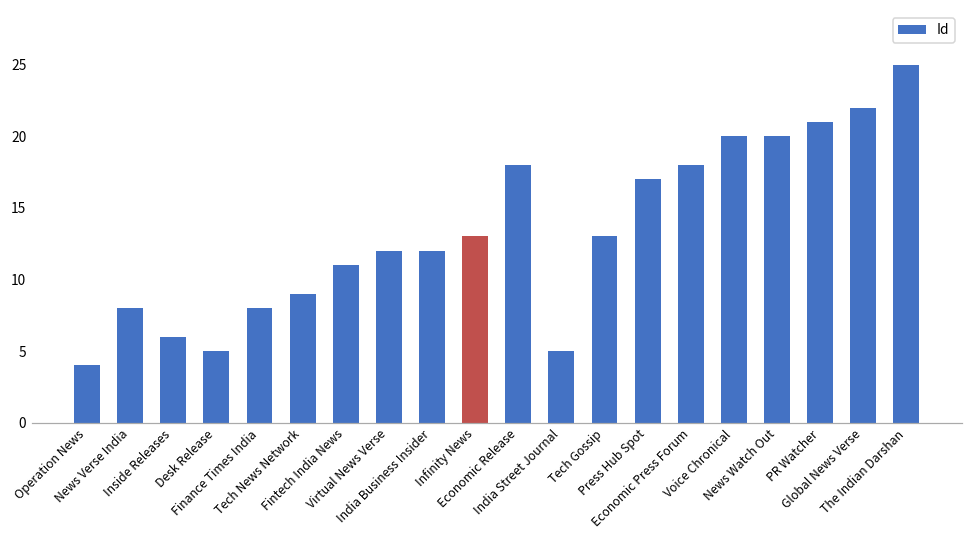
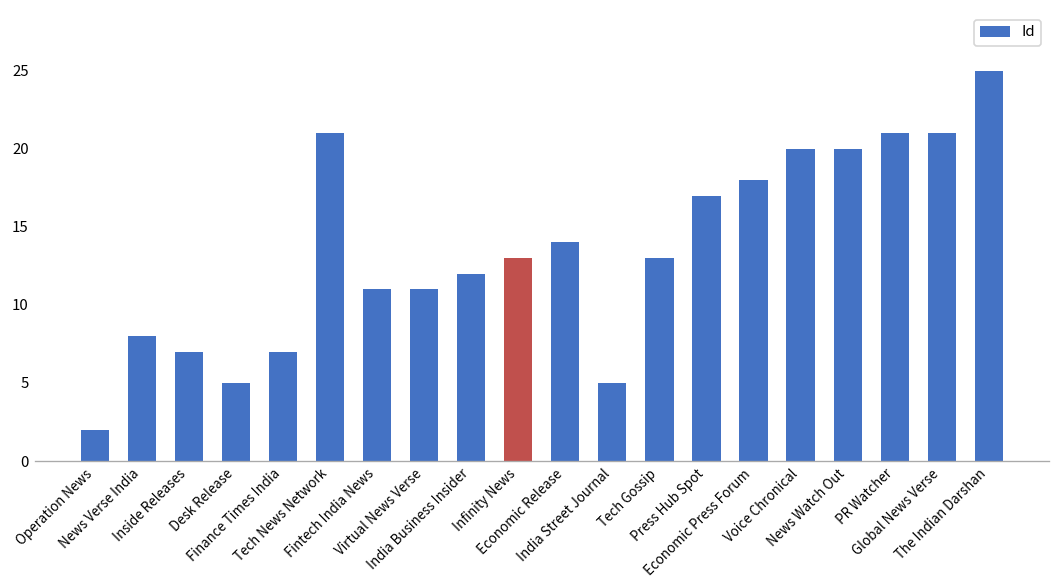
Operation News: 4 -> 2
Inside Releases: 6 -> 7
Finance Times India: 8 -> 7
Tech News Network: 9 -> 21
Virtual News Verse: 12 -> 11
Economic Release: 18 -> 14
Global News Verse: 22 -> 21
